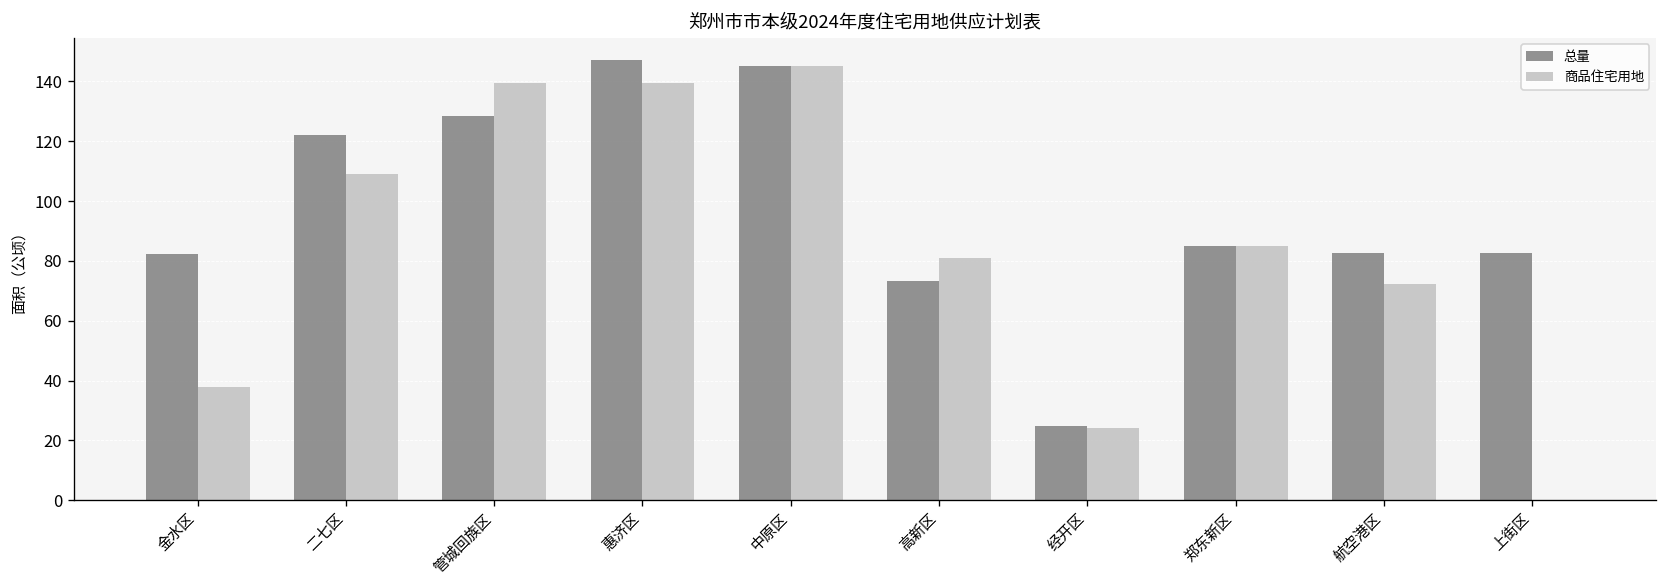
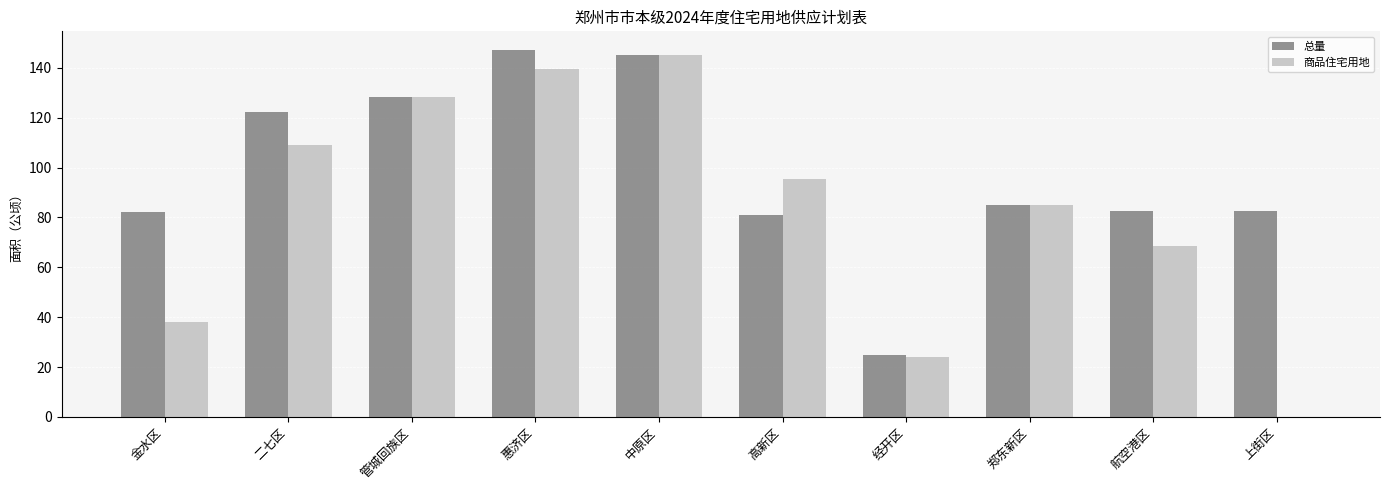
商品住宅用地, 管城回族区: 140 -> 128
总量, 高新区: 73 -> 81
商品住宅用地, 高新区: 81 -> 96
商品住宅用地, 航空港区: 72 -> 68
